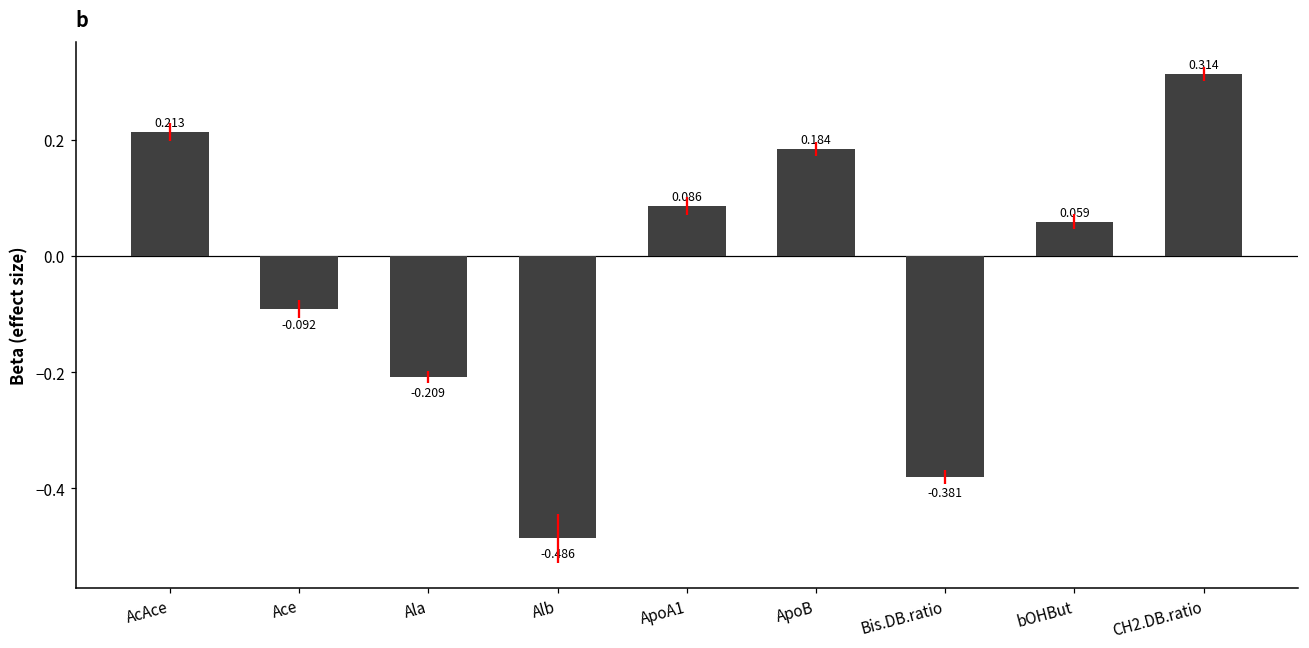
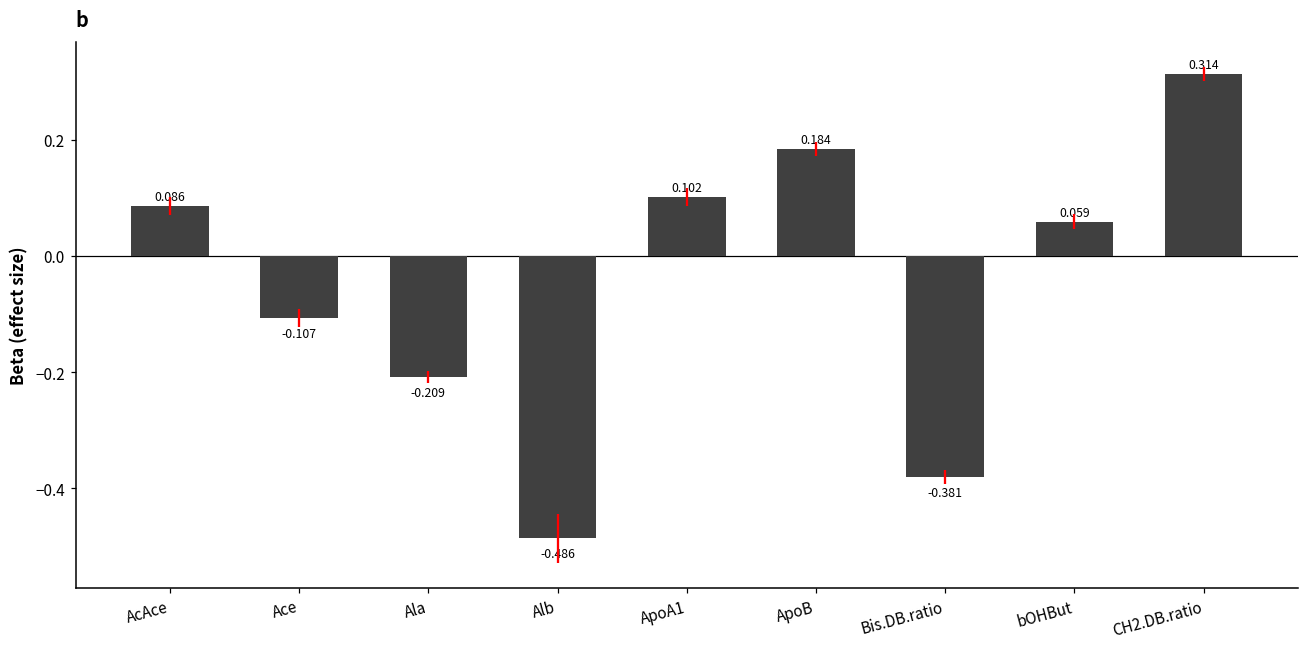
AcAce: 0.213 -> 0.086
Ace: -0.092 -> -0.107
ApoA1: 0.086 -> 0.102
